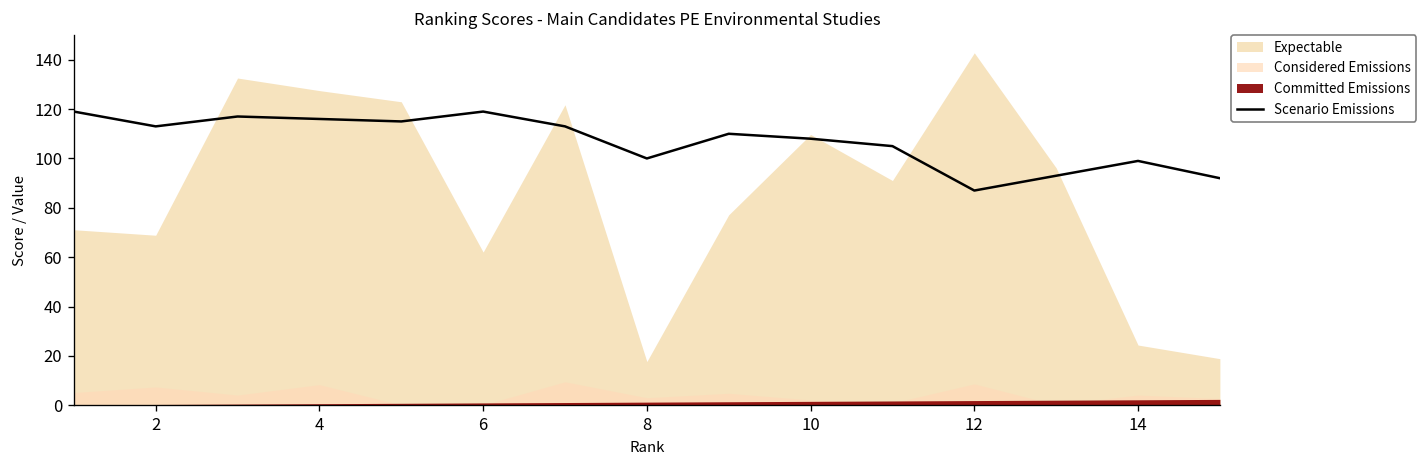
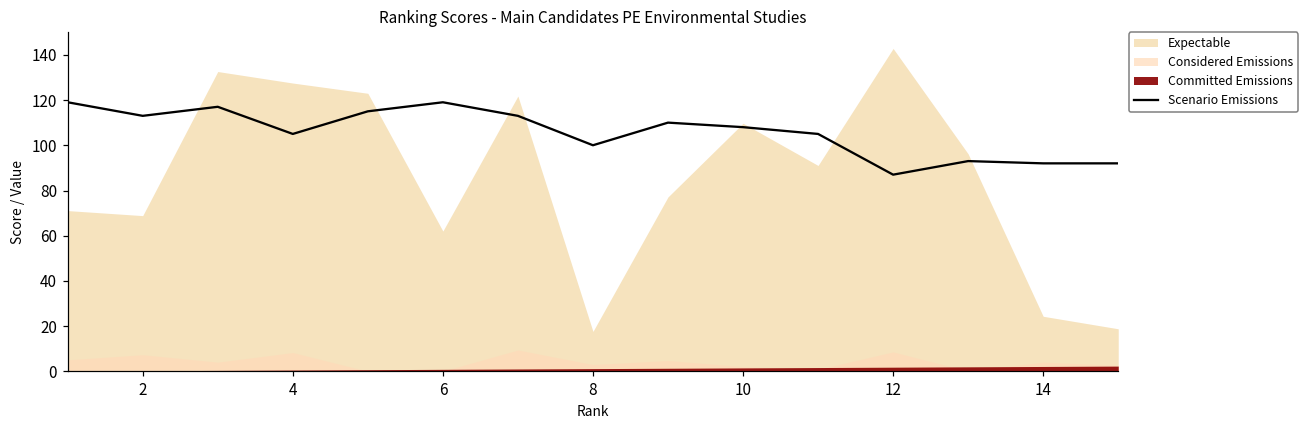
Scenario Emissions, 4: 116 -> 105
Scenario Emissions, 14: 99 -> 92
